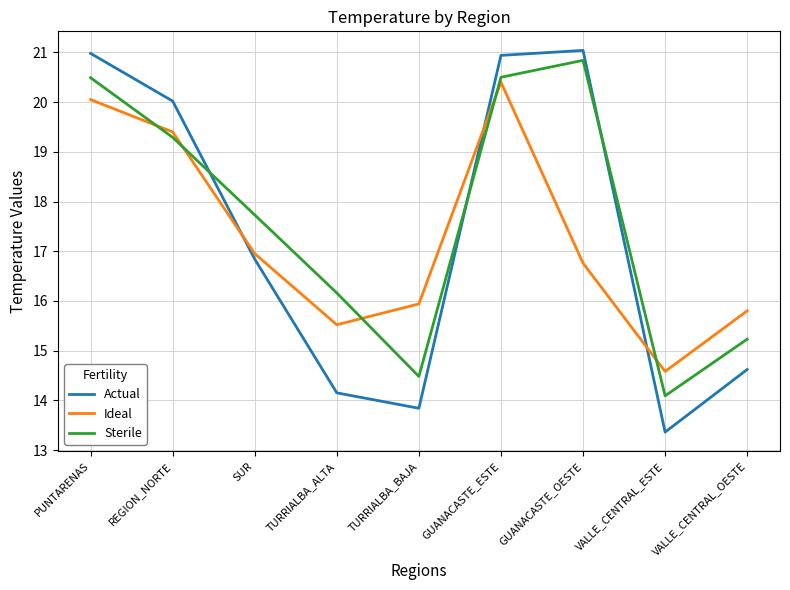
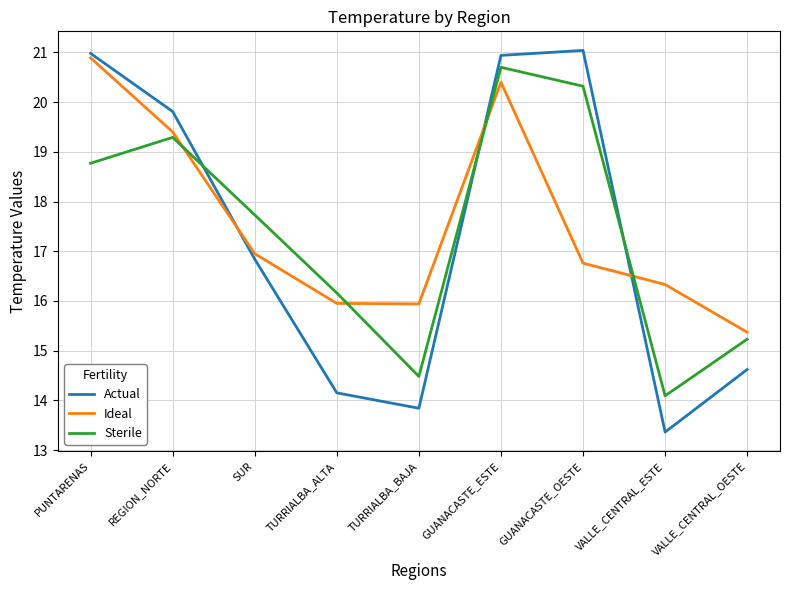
Ideal, PUNTARENAS: 20.1 -> 20.9
Sterile, PUNTARENAS: 20.5 -> 18.8
Actual, REGION_NORTE: 20.0 -> 19.8
Ideal, TURRIALBA_ALTA: 15.5 -> 16.0
Sterile, GUANACASTE_ESTE: 20.5 -> 20.7
Sterile, GUANACASTE_OESTE: 20.8 -> 20.3
Ideal, VALLE_CENTRAL_ESTE: 14.6 -> 16.3
Ideal, VALLE_CENTRAL_OESTE: 15.8 -> 15.4
